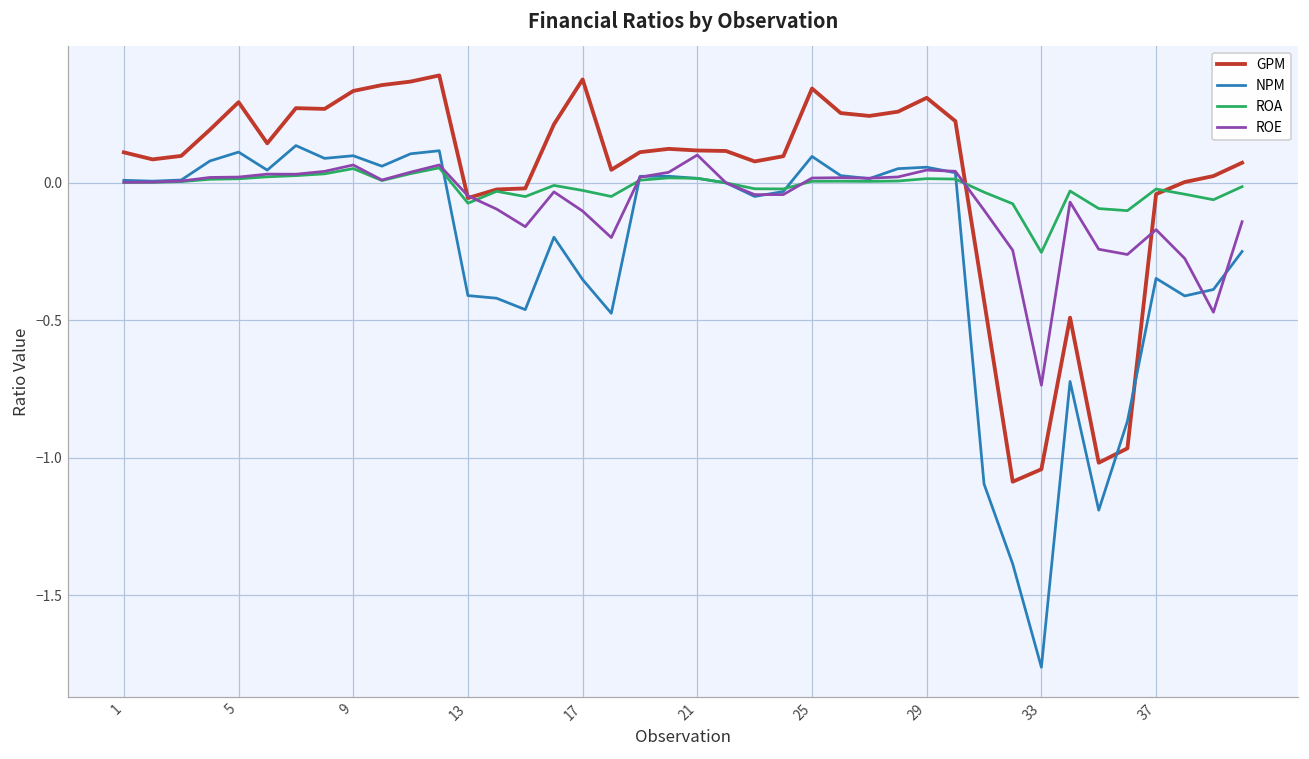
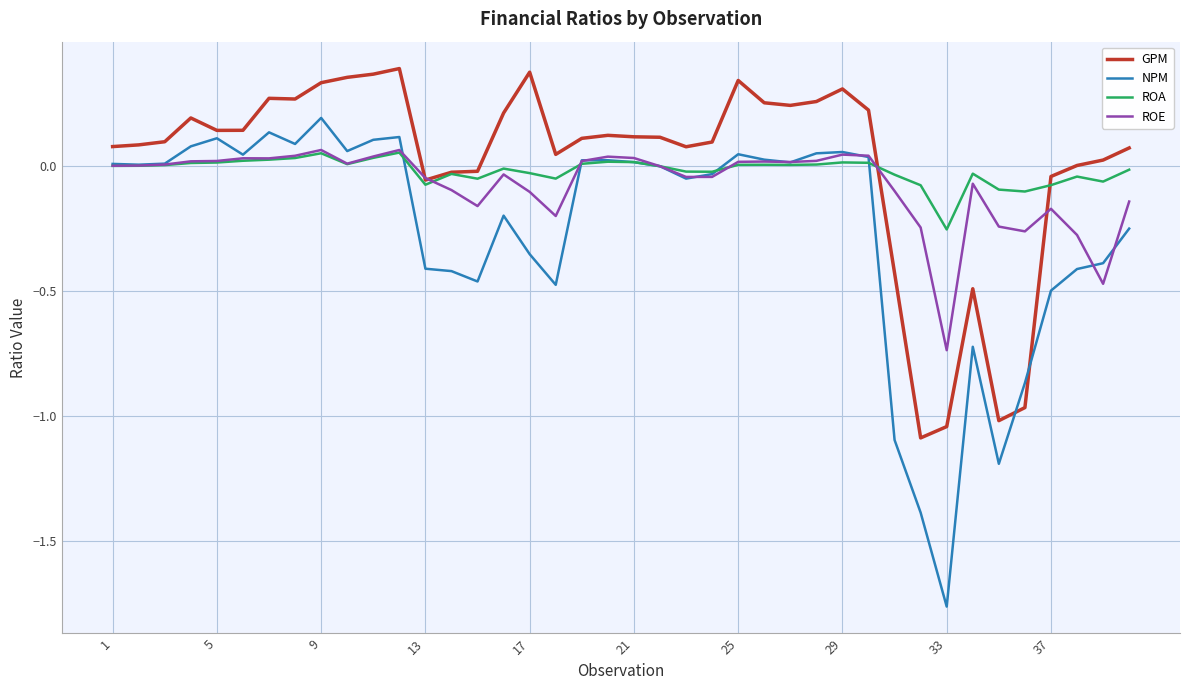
GPM, 1: 0.11 -> 0.08
GPM, 5: 0.29 -> 0.14
NPM, 9: 0.10 -> 0.19
ROE, 21: 0.10 -> 0.03
NPM, 25: 0.10 -> 0.05
NPM, 37: -0.35 -> -0.50
ROA, 37: -0.02 -> -0.08
